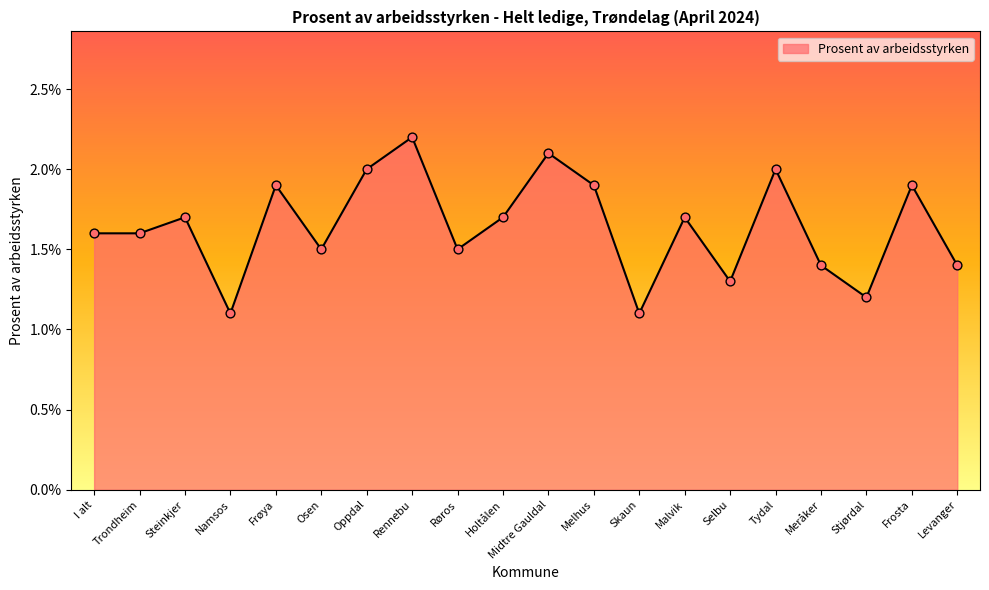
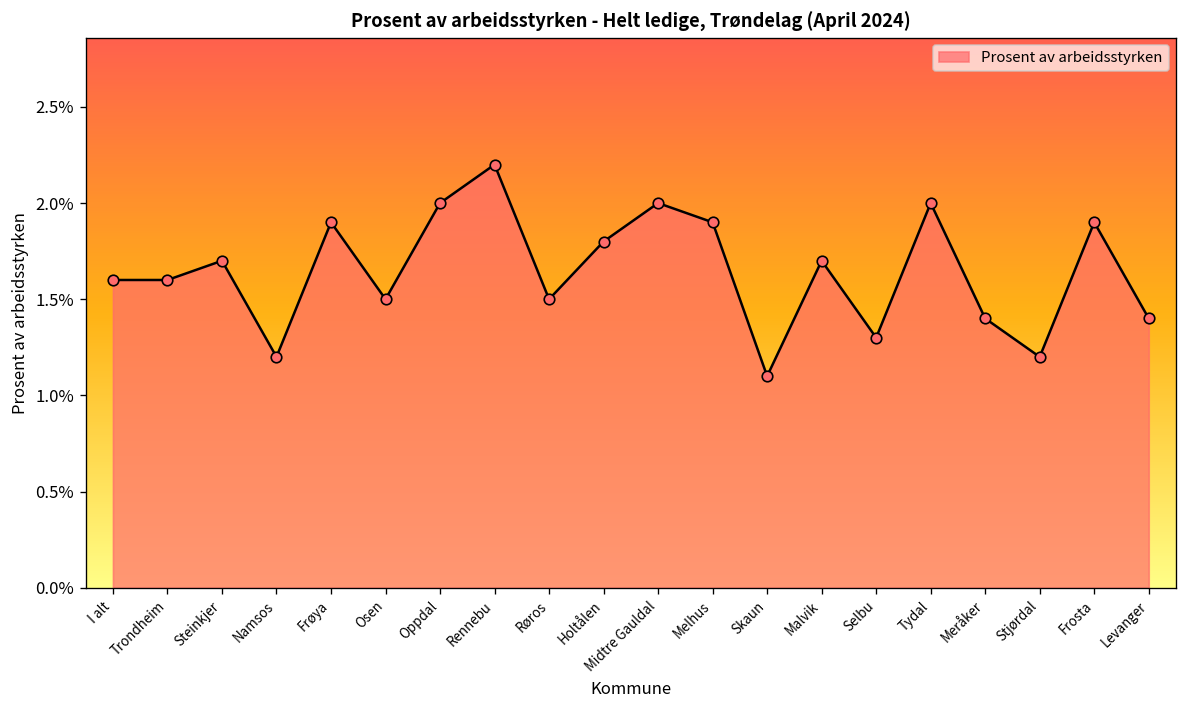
Namsos: 1.1% -> 1.2%
Holtålen: 1.7% -> 1.8%
Midtre Gauldal: 2.1% -> 2.0%
